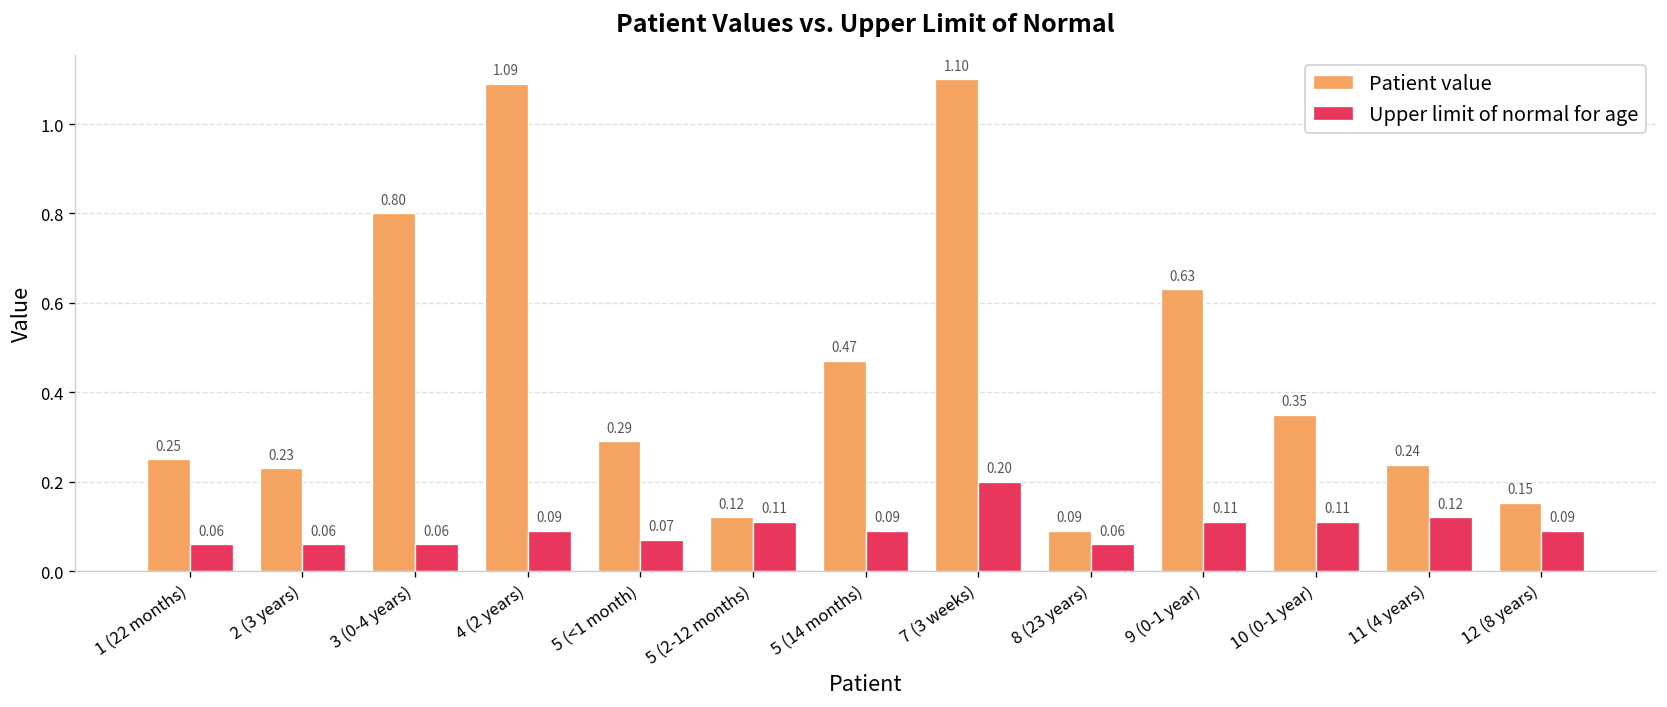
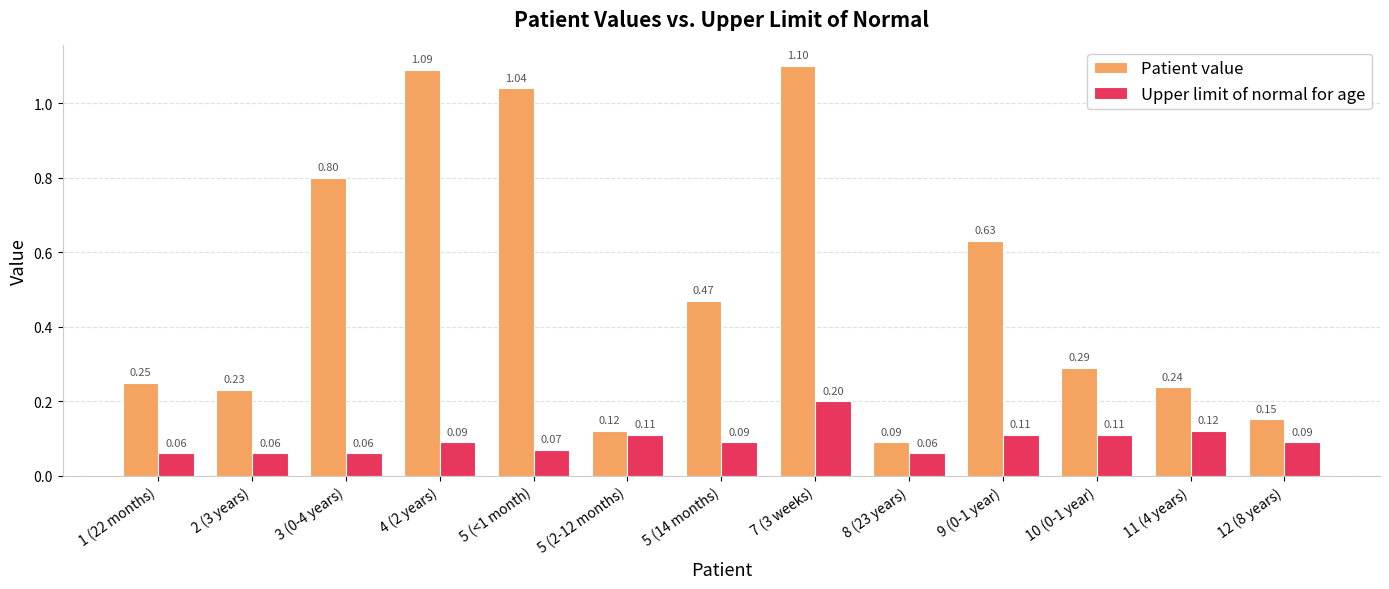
Patient value, 5 (<1 month): 0.29 -> 1.04
Patient value, 10 (0-1 year): 0.35 -> 0.29
